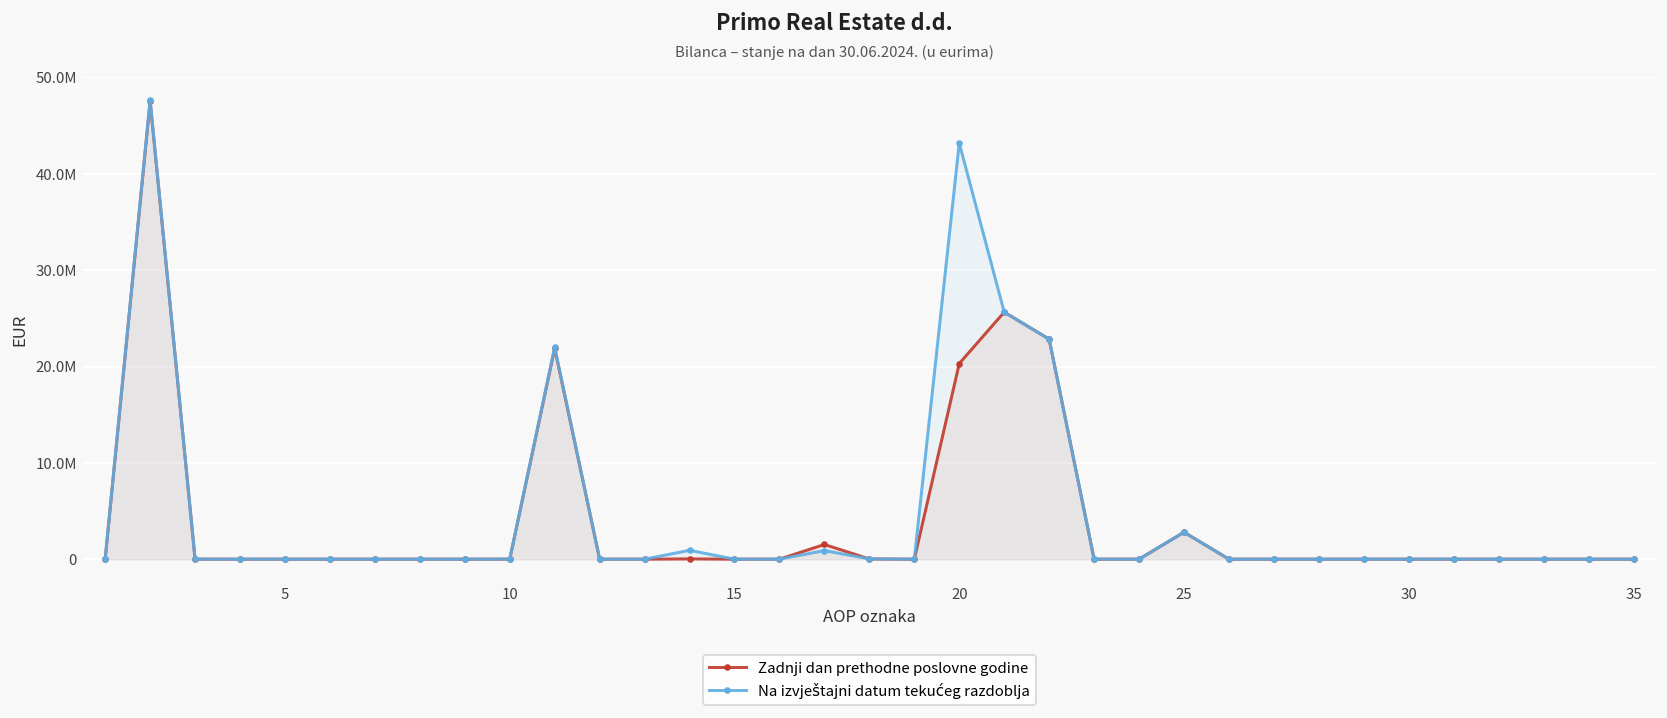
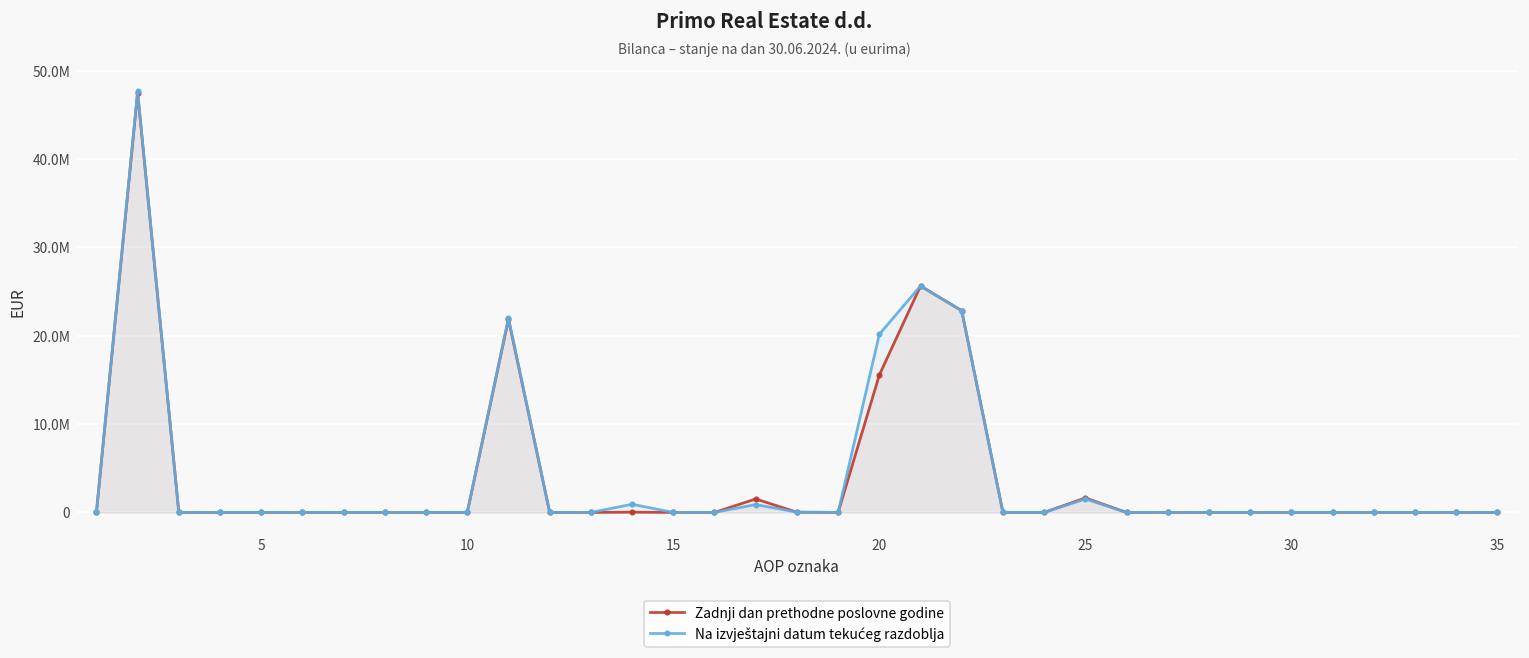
Zadnji dan prethodne poslovne godine, 20: 20000000 -> 16000000
Na izvještajni datum tekućeg razdoblja, 20: 43000000 -> 20000000
Zadnji dan prethodne poslovne godine, 25: 3000000 -> 2000000
Na izvještajni datum tekućeg razdoblja, 25: 3000000 -> 2000000
